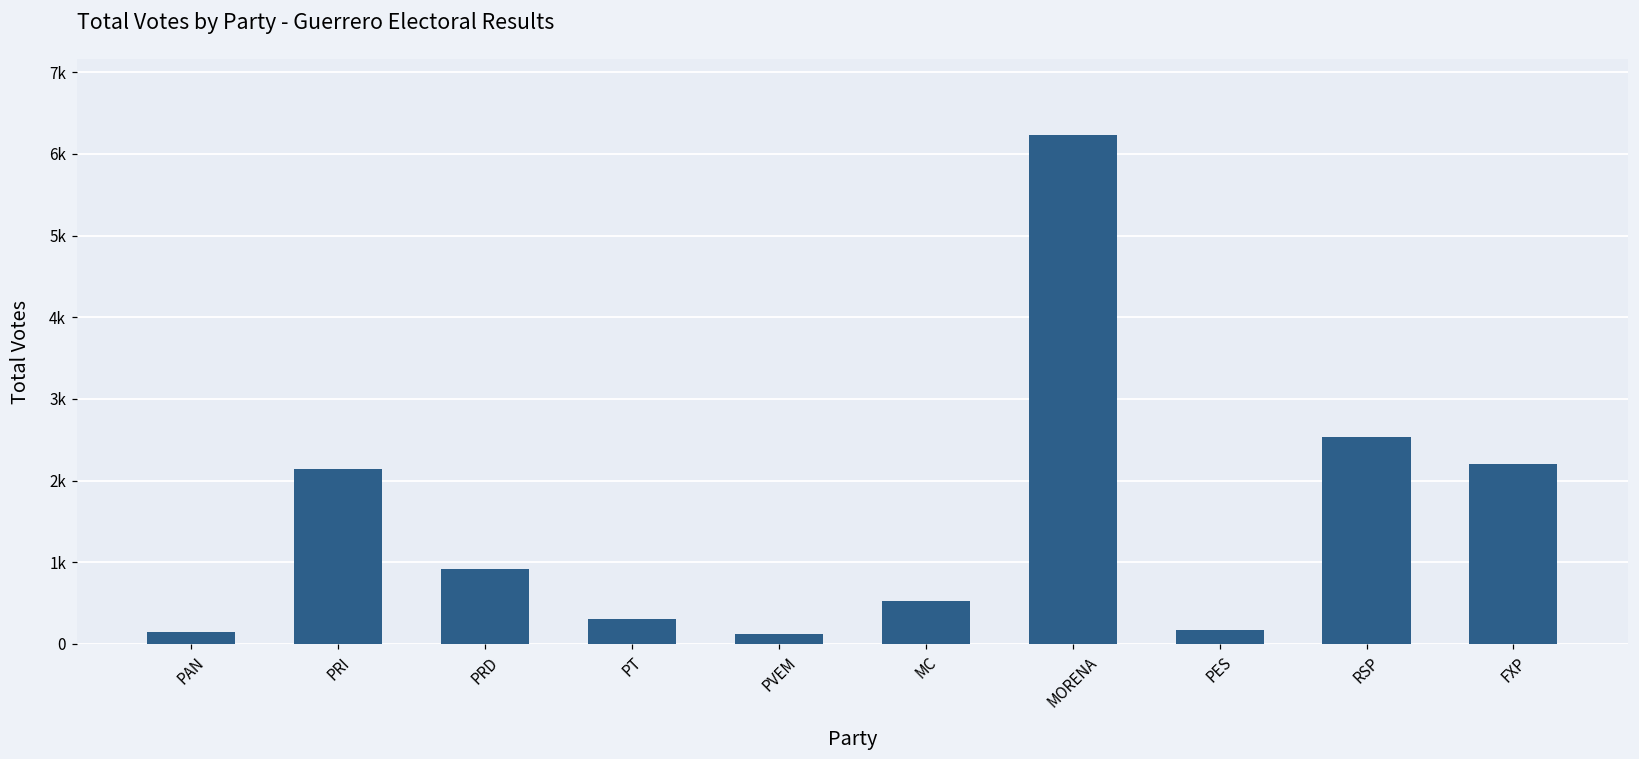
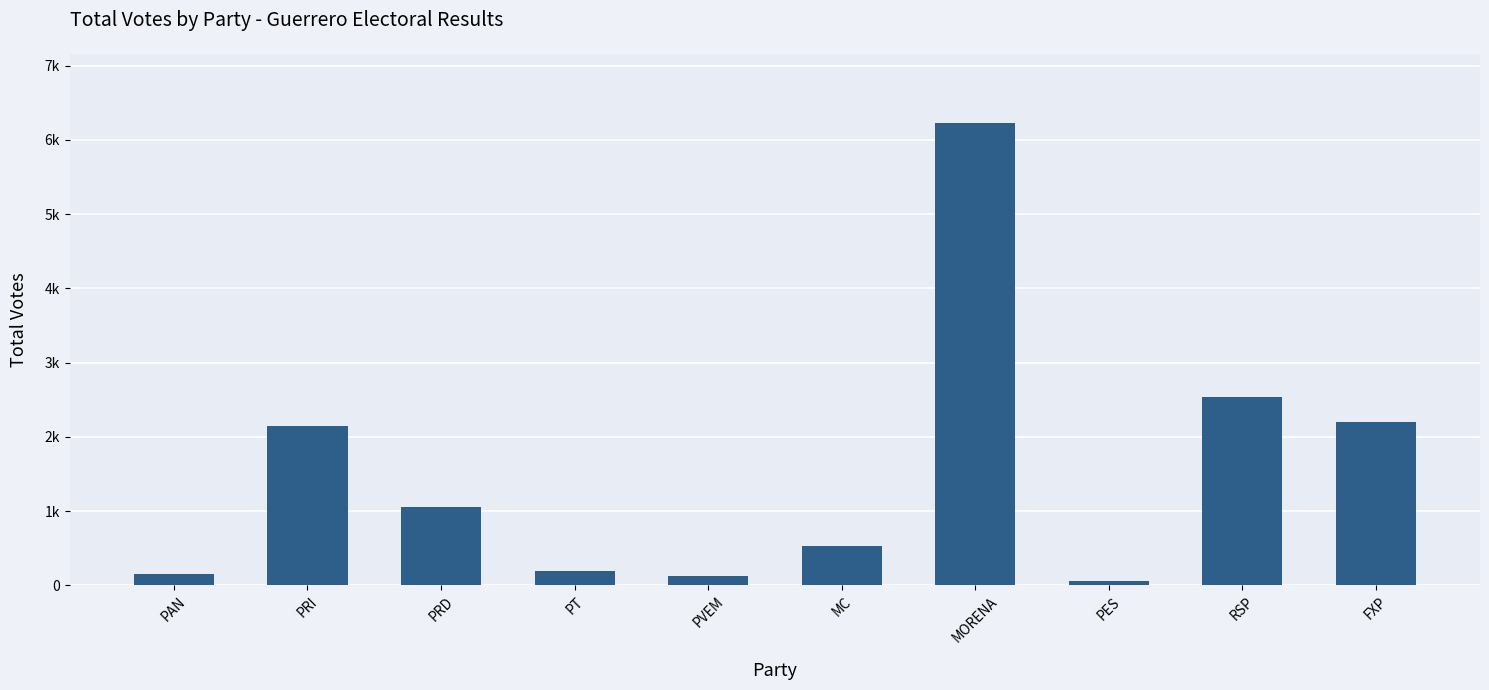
PRD: 900 -> 1100
PT: 300 -> 200
PES: 200 -> 100
